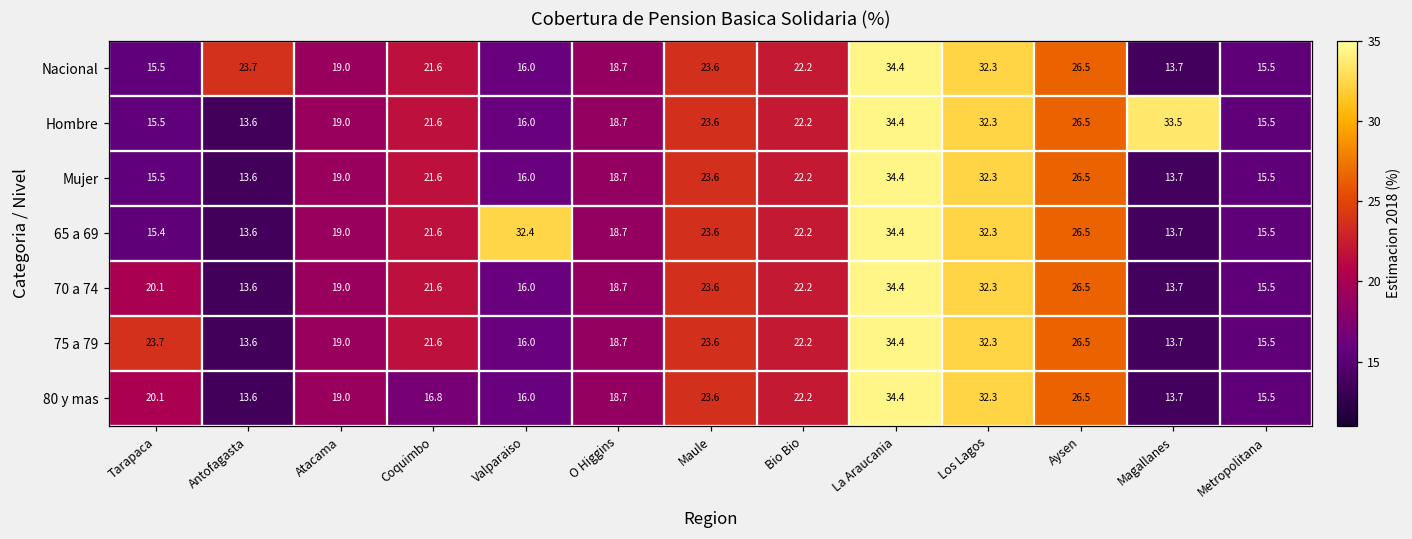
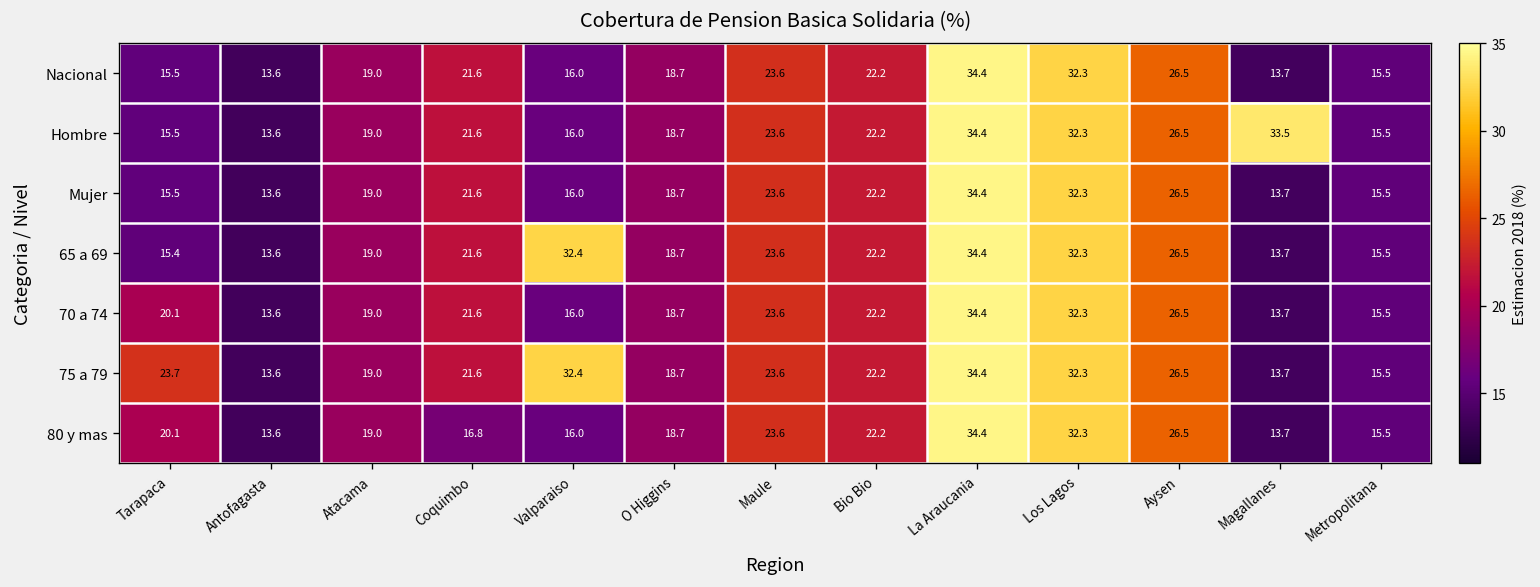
Nacional, Antofagasta: 23.7 -> 13.6
75 a 79, Valparaiso: 16.0 -> 32.4
